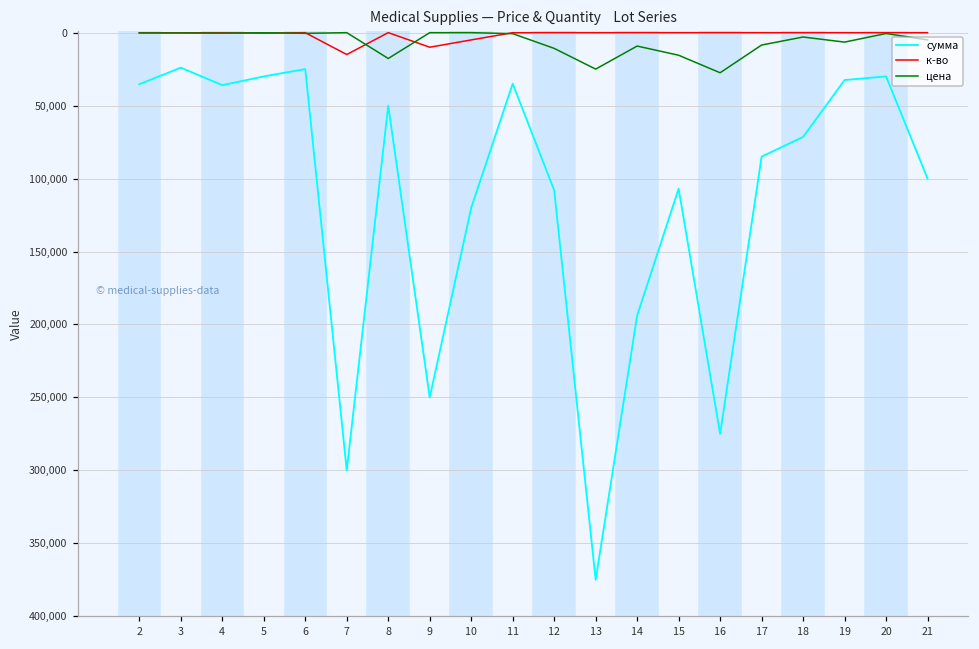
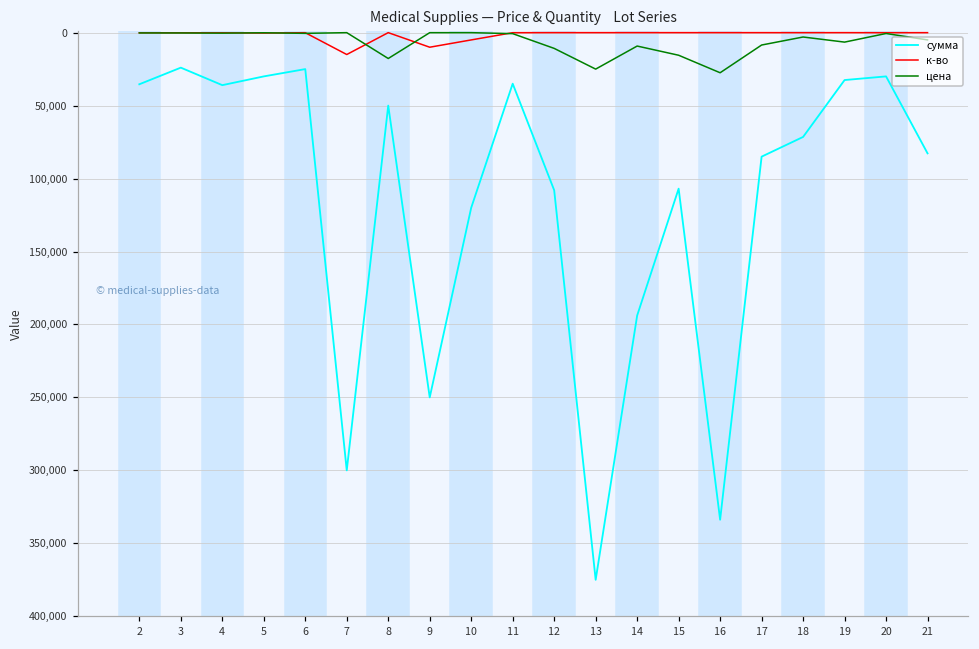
сумма, 16: 275,000 -> 334,000
сумма, 21: 100,000 -> 83,000
